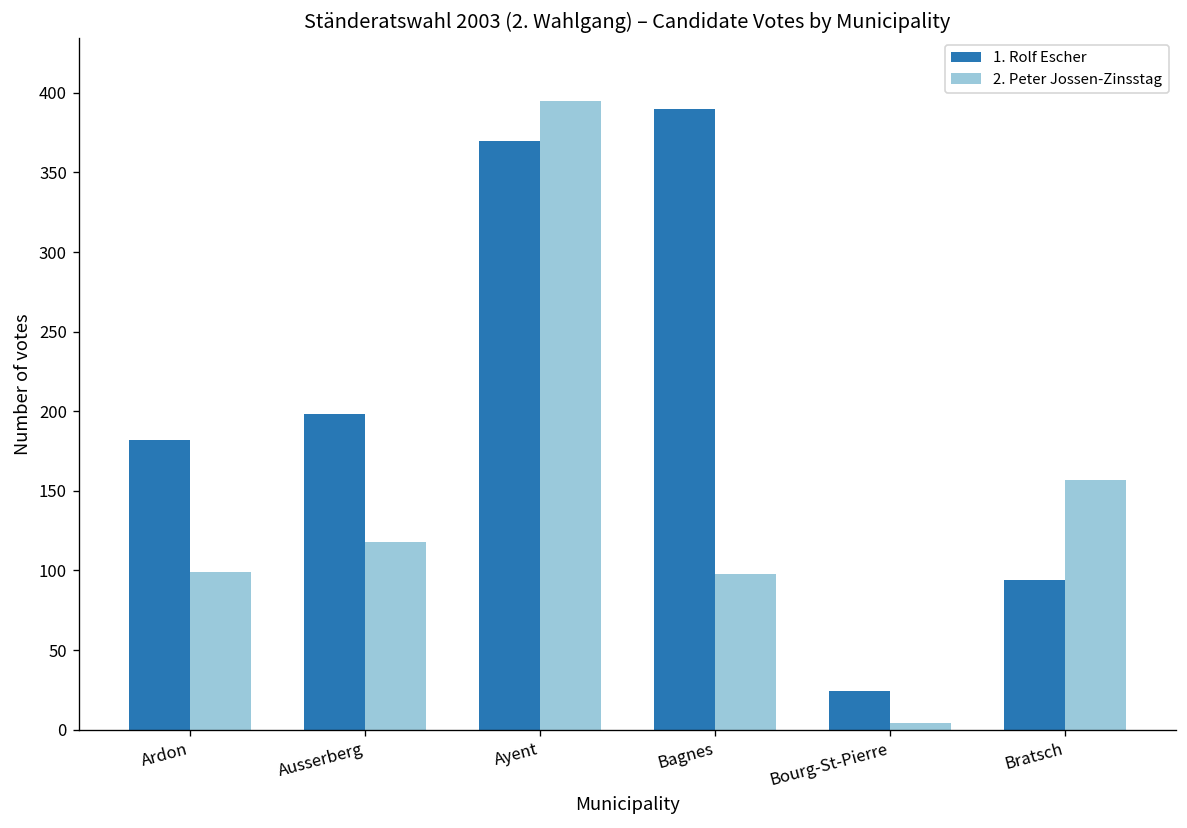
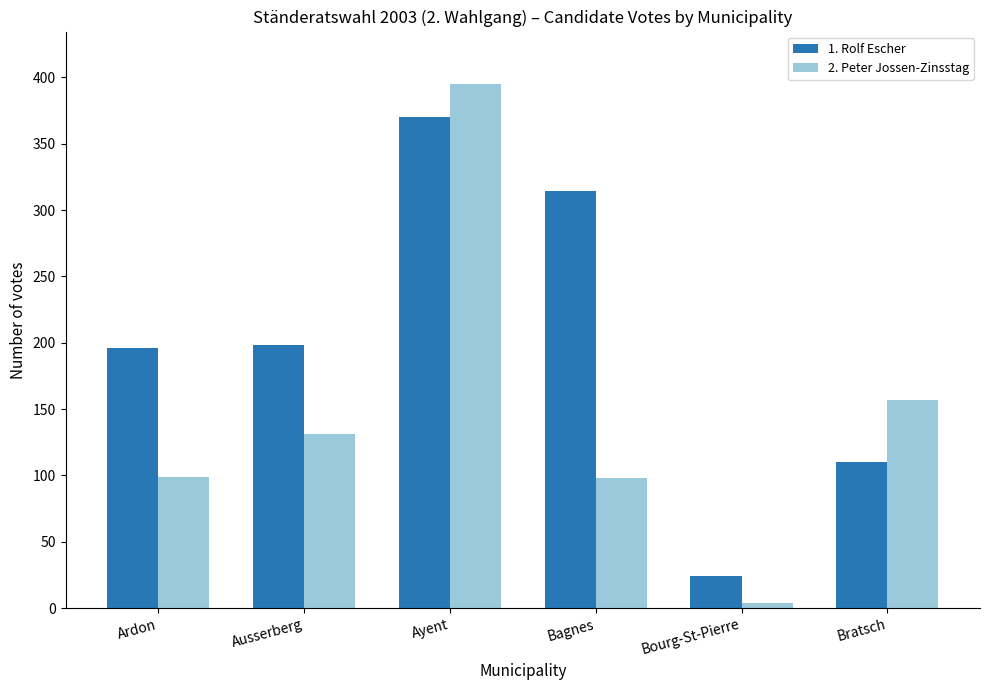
1. Rolf Escher, Ardon: 182 -> 196
2. Peter Jossen-Zinsstag, Ausserberg: 118 -> 131
1. Rolf Escher, Bagnes: 390 -> 314
1. Rolf Escher, Bratsch: 94 -> 110
